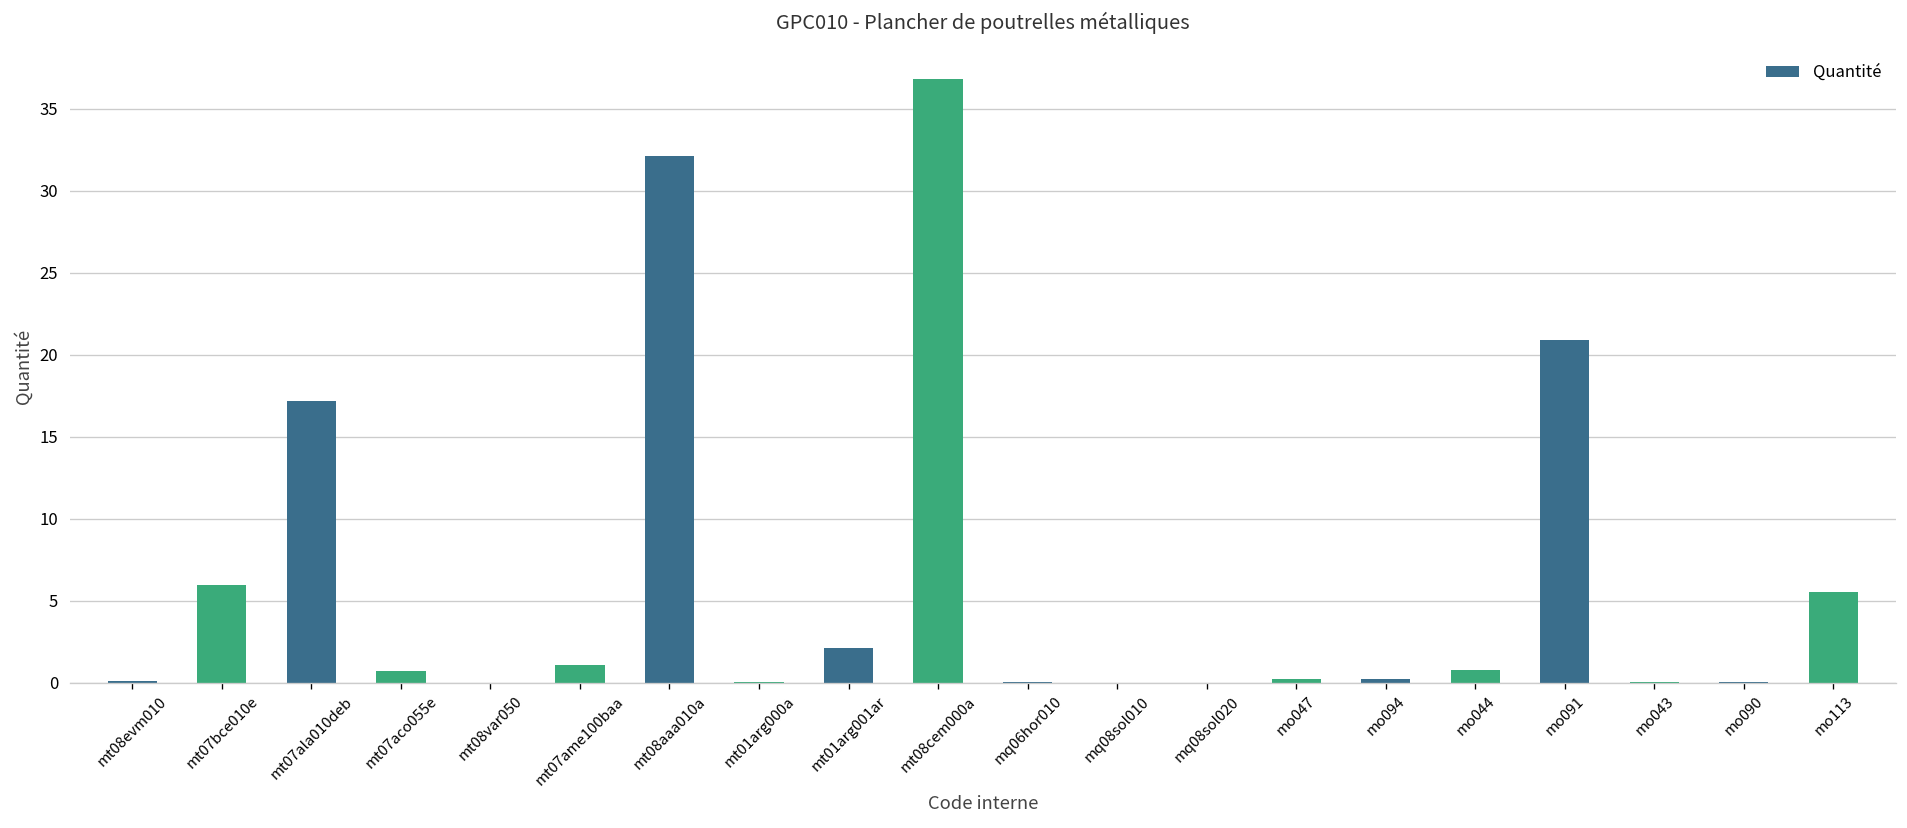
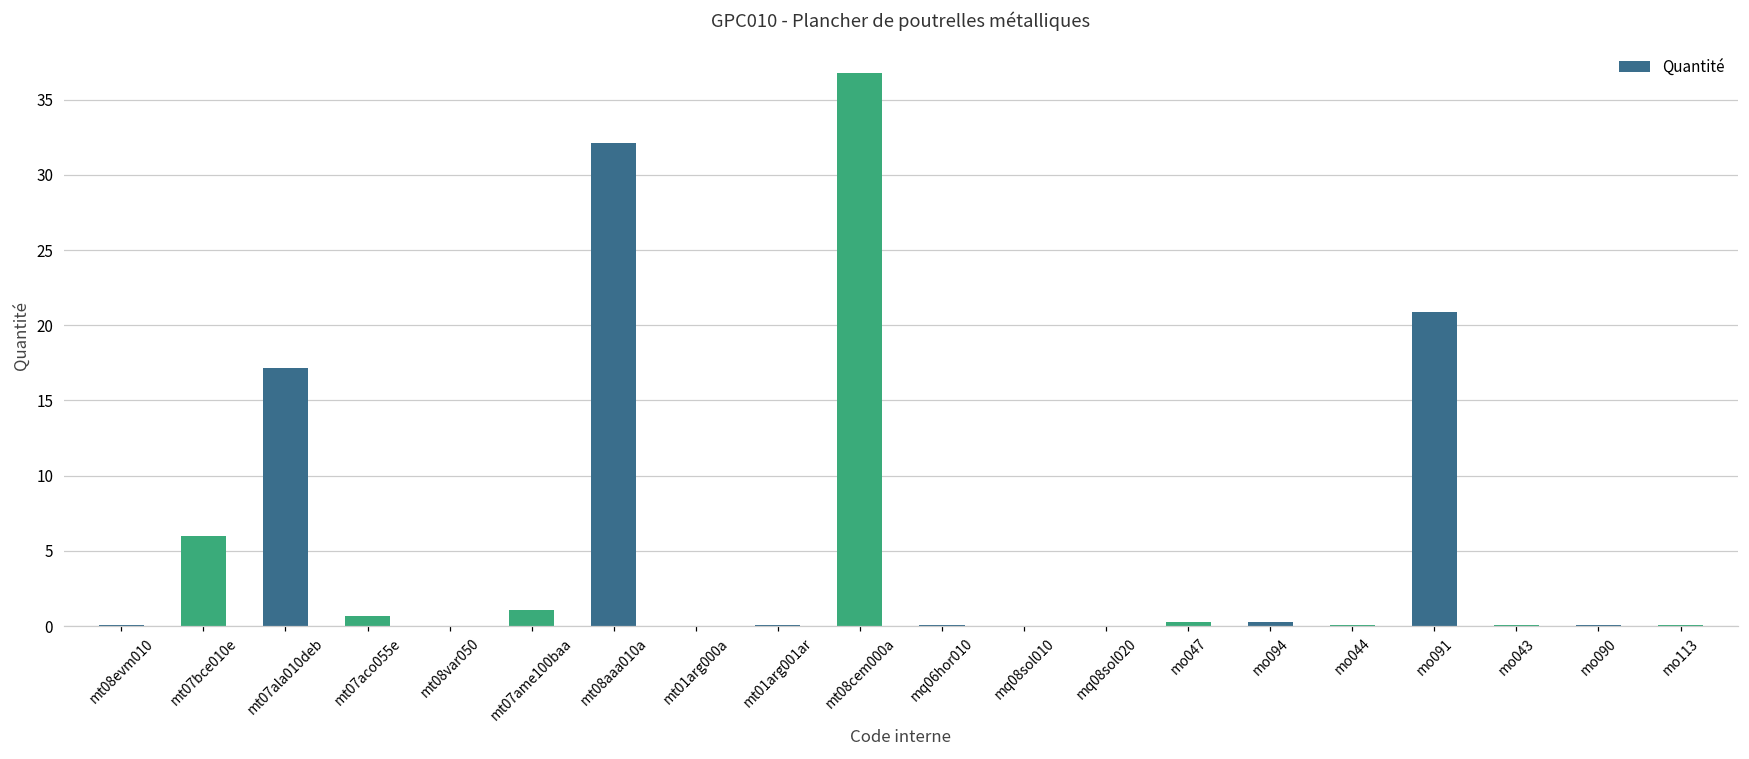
mt01arg001ar: 2.1 -> 0.1
mo044: 0.8 -> 0.1
mo113: 5.5 -> 0.1
